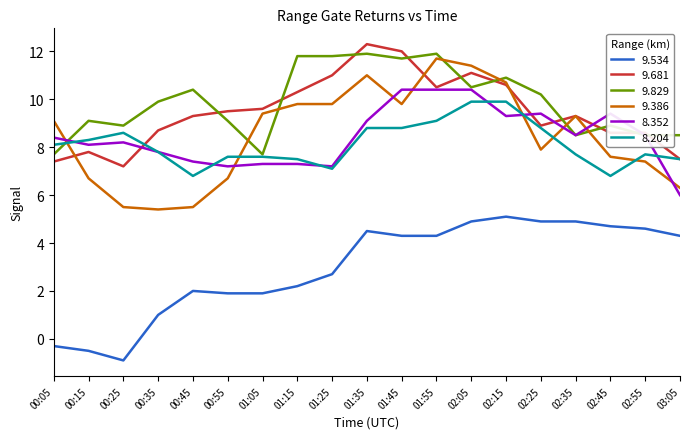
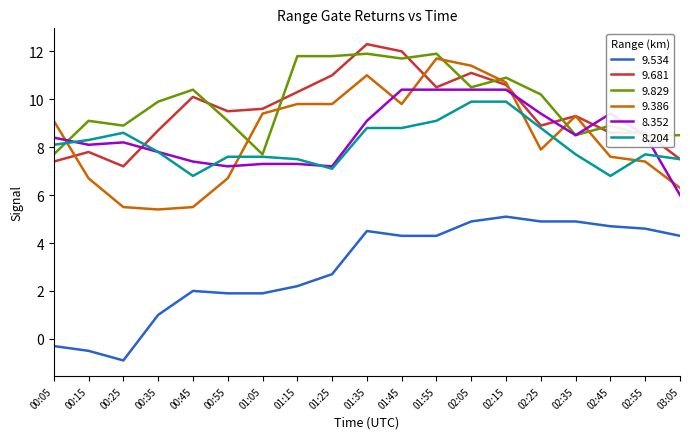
9.681, 00:45: 9.3 -> 10.1
8.352, 02:15: 9.3 -> 10.4
